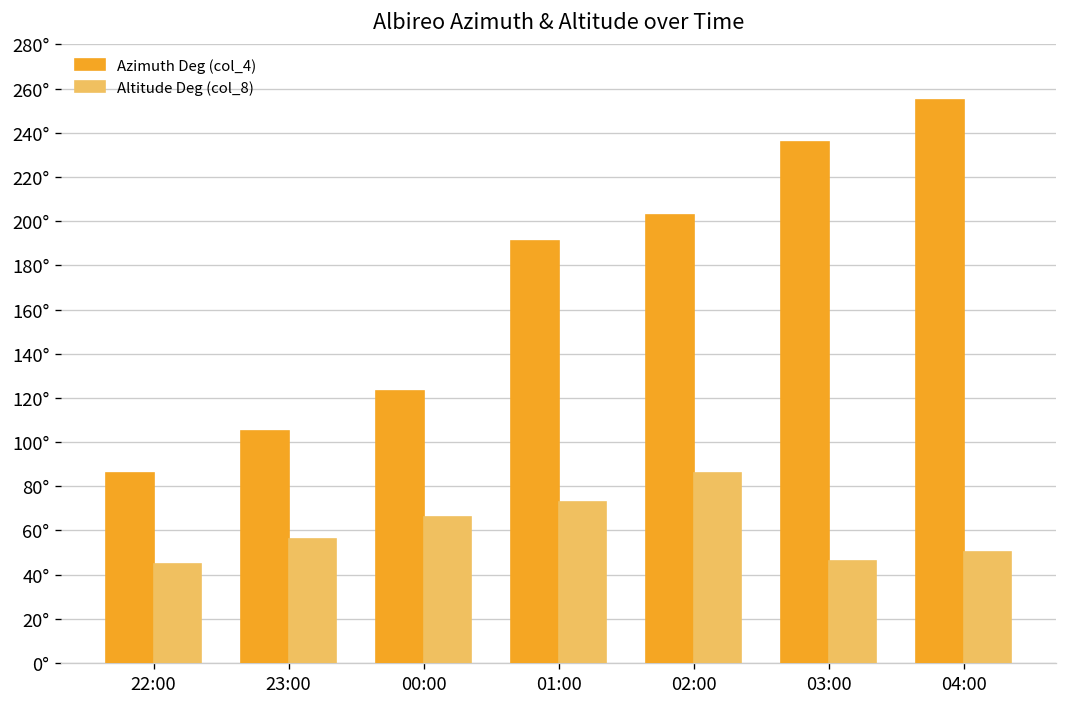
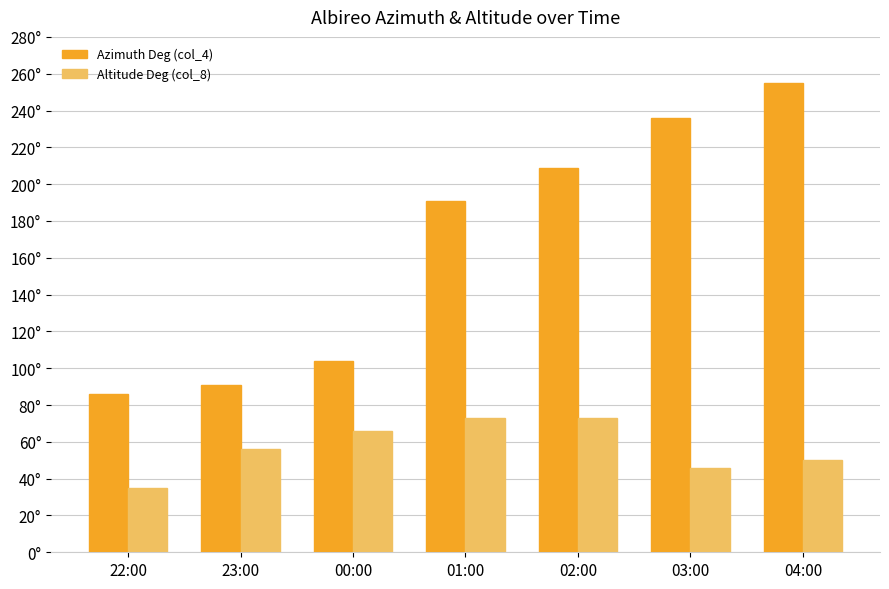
Altitude Deg (col_8), 22:00: 45° -> 35°
Azimuth Deg (col_4), 23:00: 105° -> 91°
Azimuth Deg (col_4), 00:00: 123° -> 104°
Azimuth Deg (col_4), 02:00: 203° -> 209°
Altitude Deg (col_8), 02:00: 86° -> 73°
